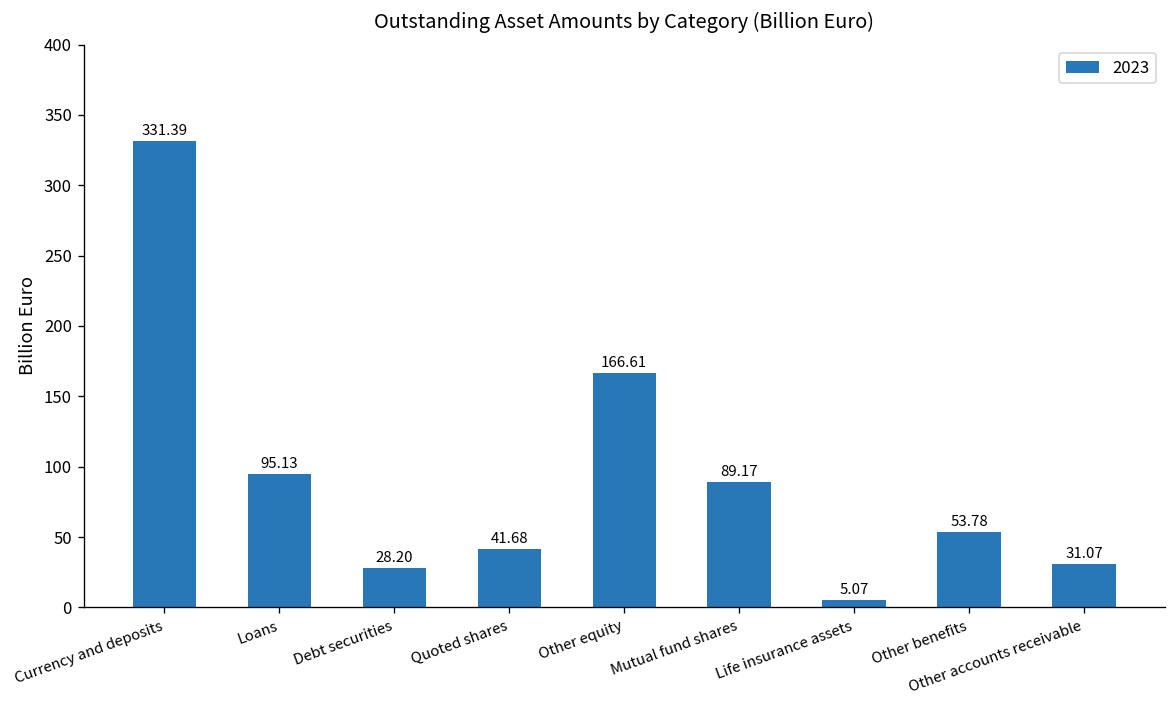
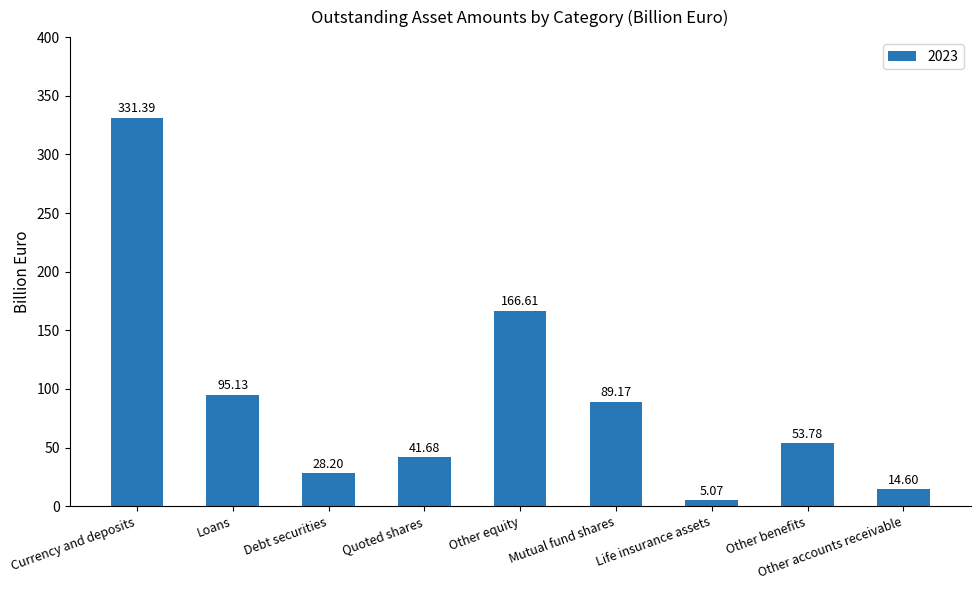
Other accounts receivable: 31.07 -> 14.60
